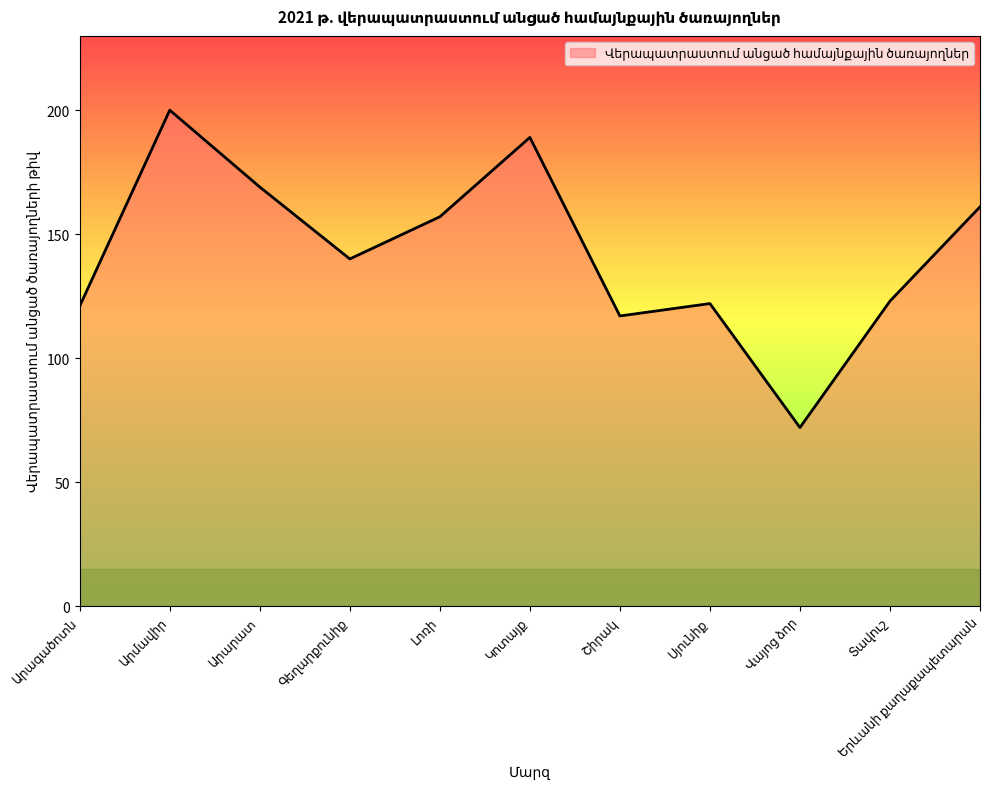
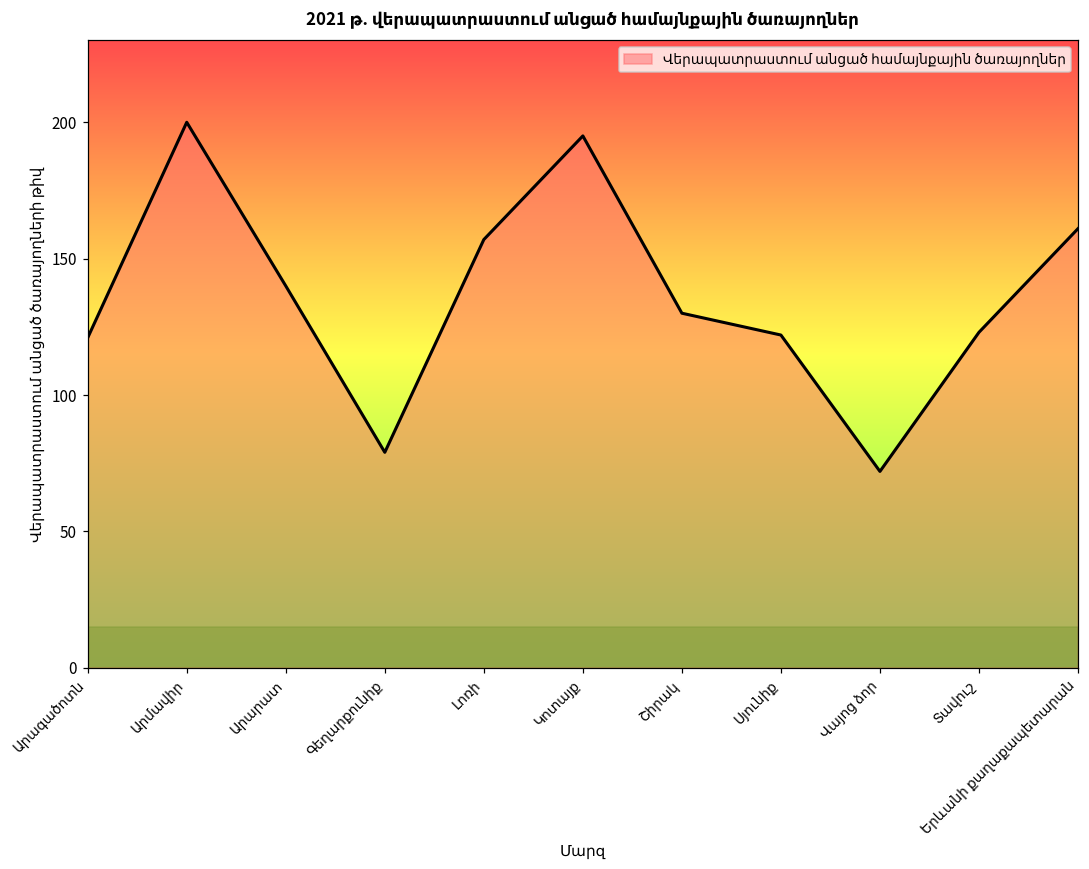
Արարատ: 169 -> 140
Գեղարքունիք: 140 -> 79
Կոտայք: 189 -> 195
Շիրակ: 117 -> 130
